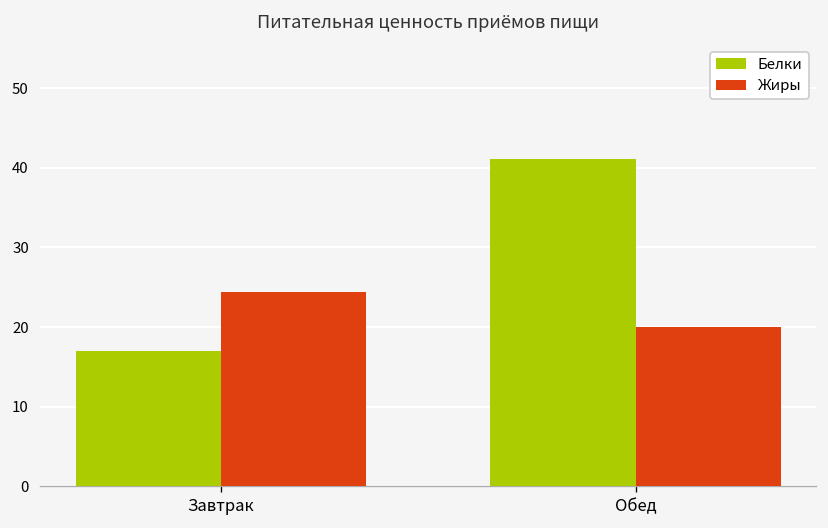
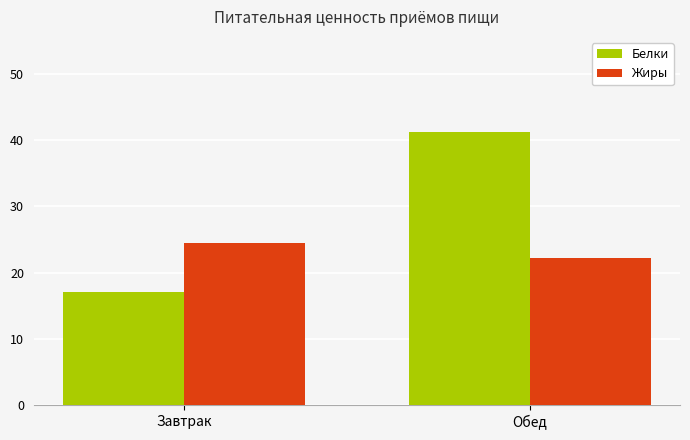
Жиры, Обед: 20 -> 22
